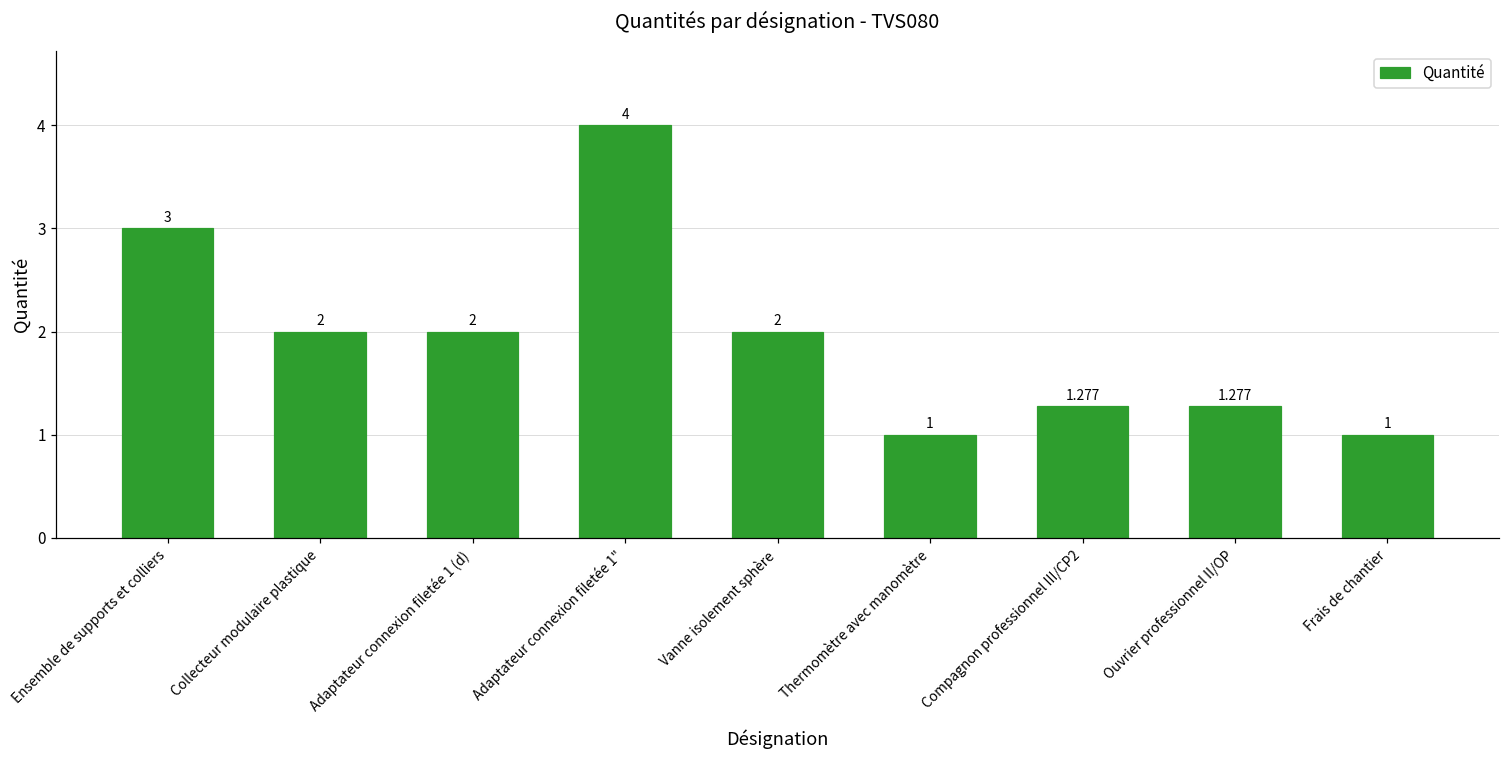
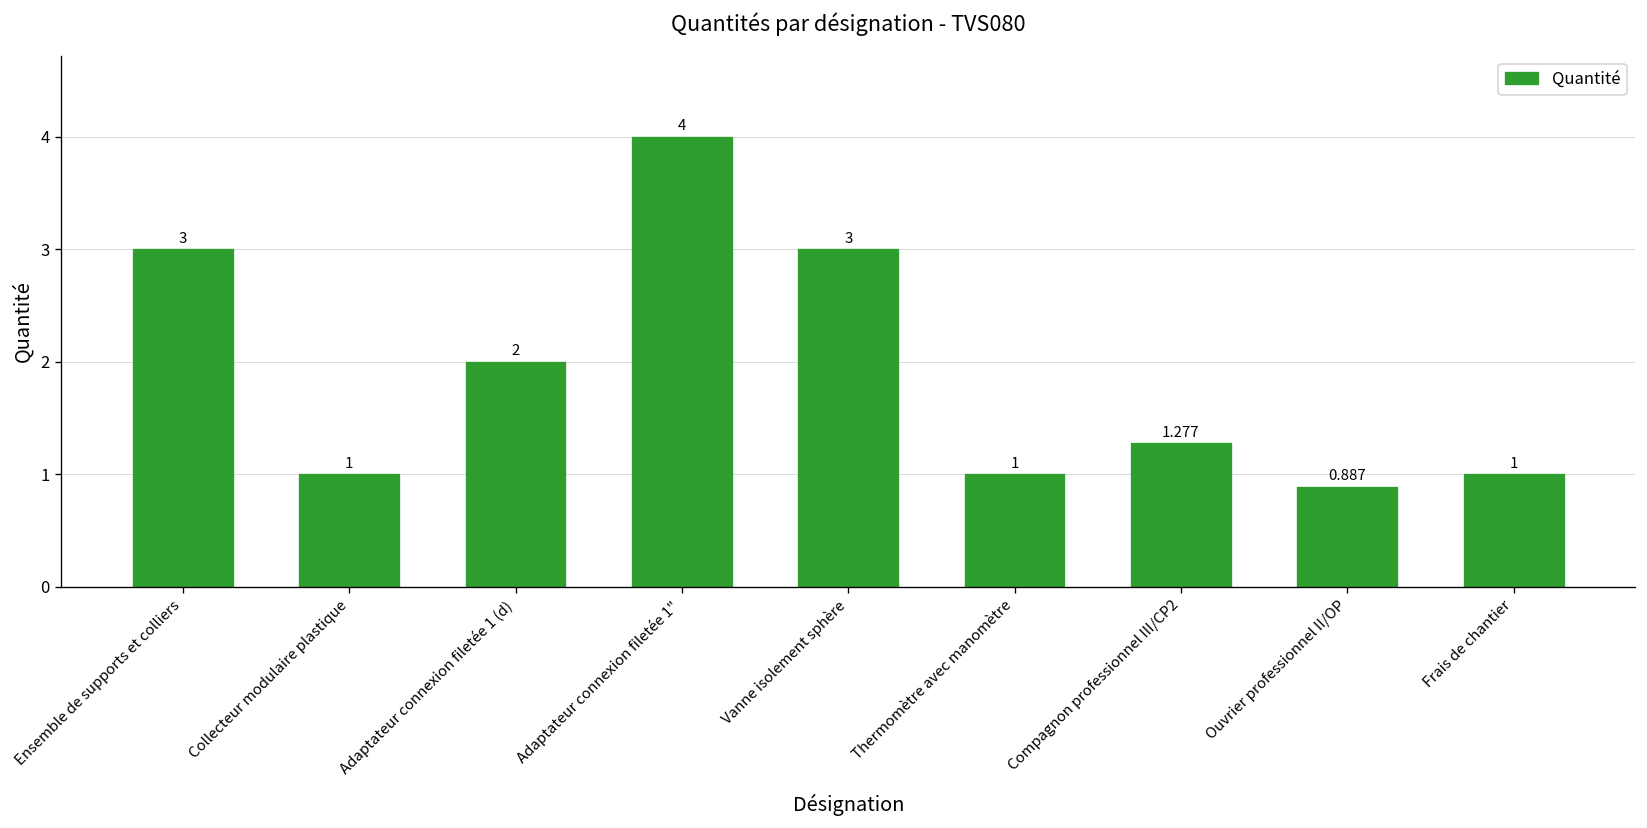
Collecteur modulaire plastique: 2 -> 1
Vanne isolement sphère: 2 -> 3
Ouvrier professionnel II/OP: 1.277 -> 0.887
